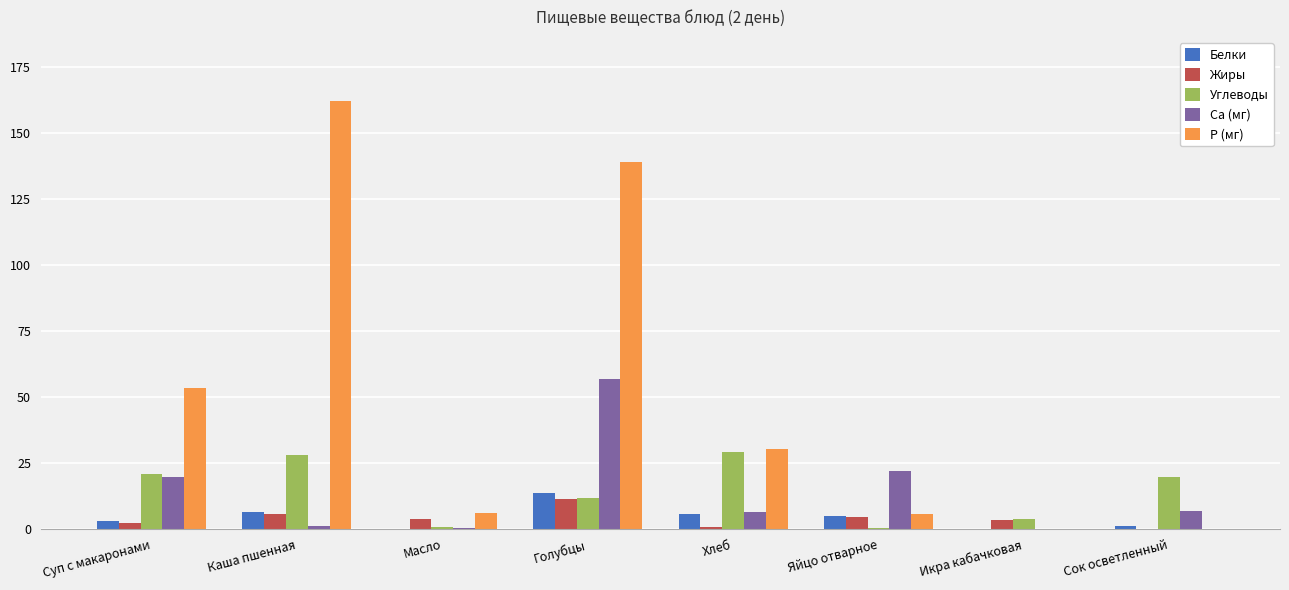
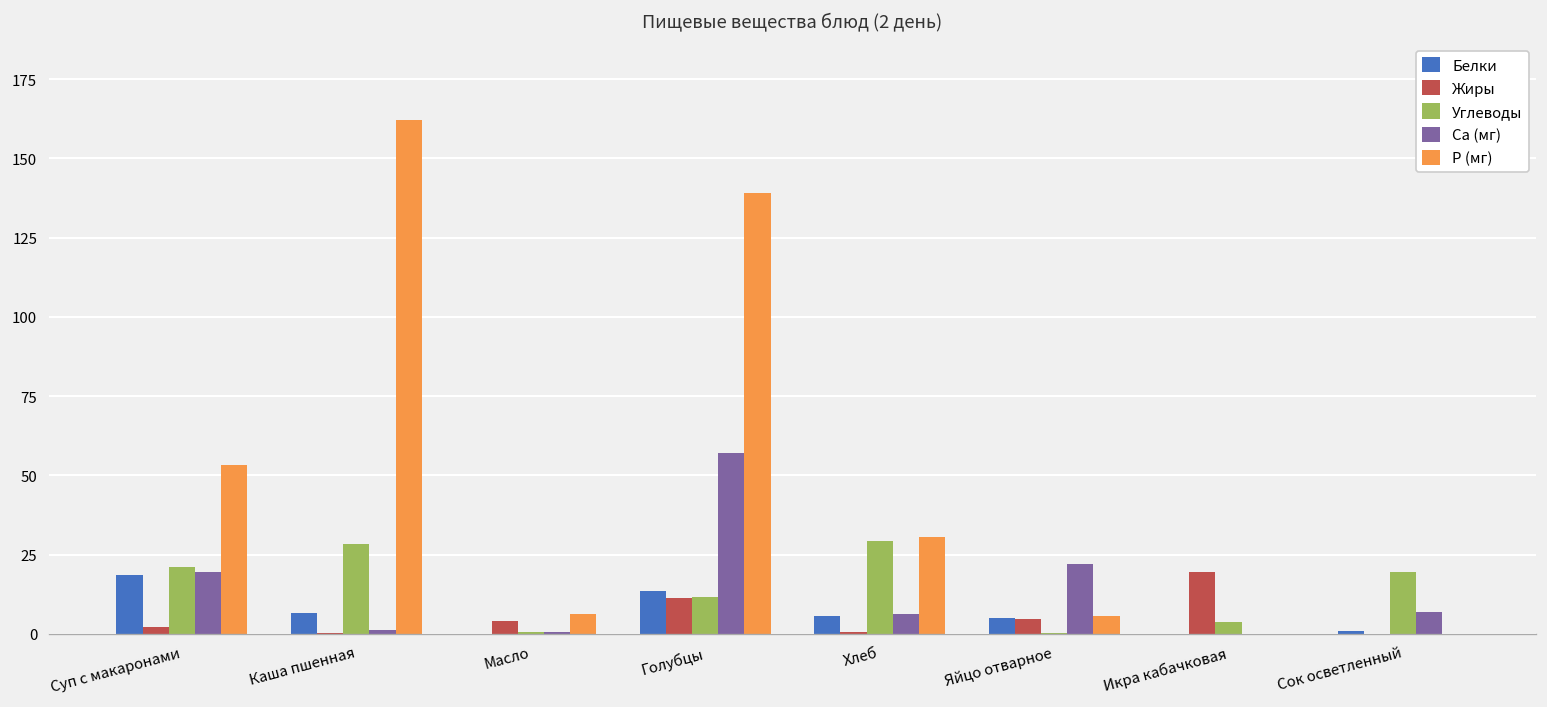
Белки, Суп с макаронами: 3 -> 19
Жиры, Каша пшенная: 6 -> 0
Жиры, Икра кабачковая: 4 -> 20
